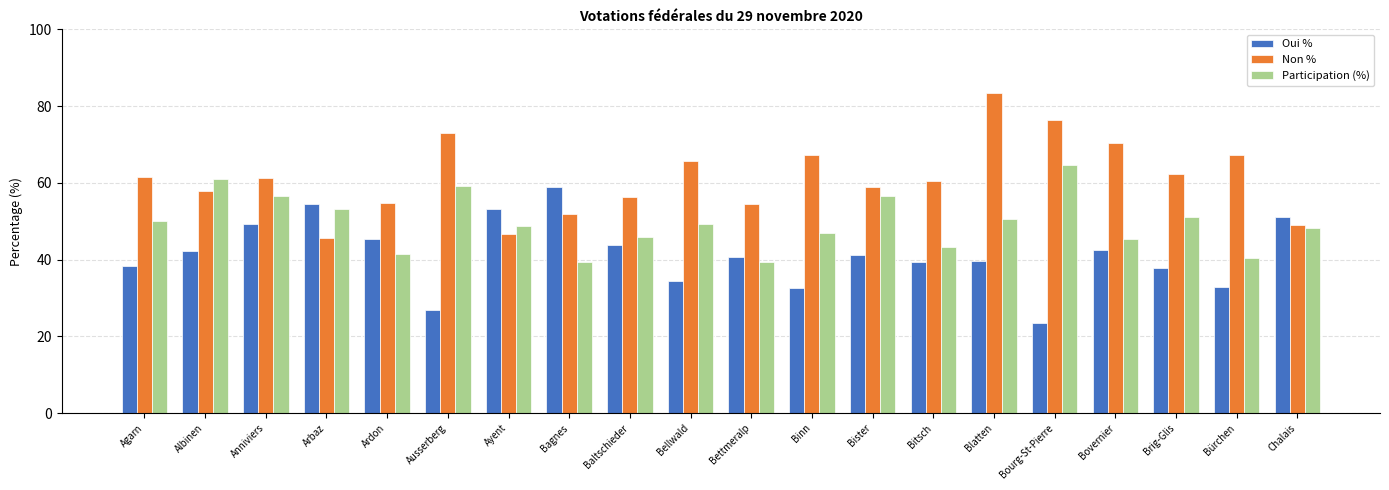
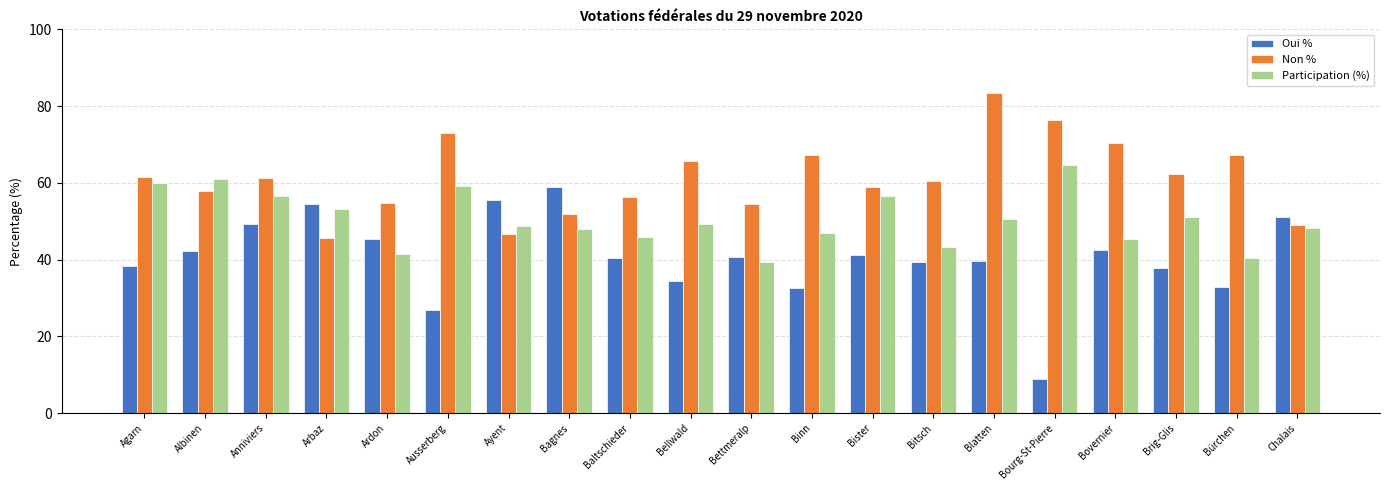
Participation (%), Agarn: 50 -> 60
Oui %, Ayent: 53 -> 56
Participation (%), Bagnes: 39 -> 48
Oui %, Baltschieder: 44 -> 40
Oui %, Bourg-St-Pierre: 24 -> 9
